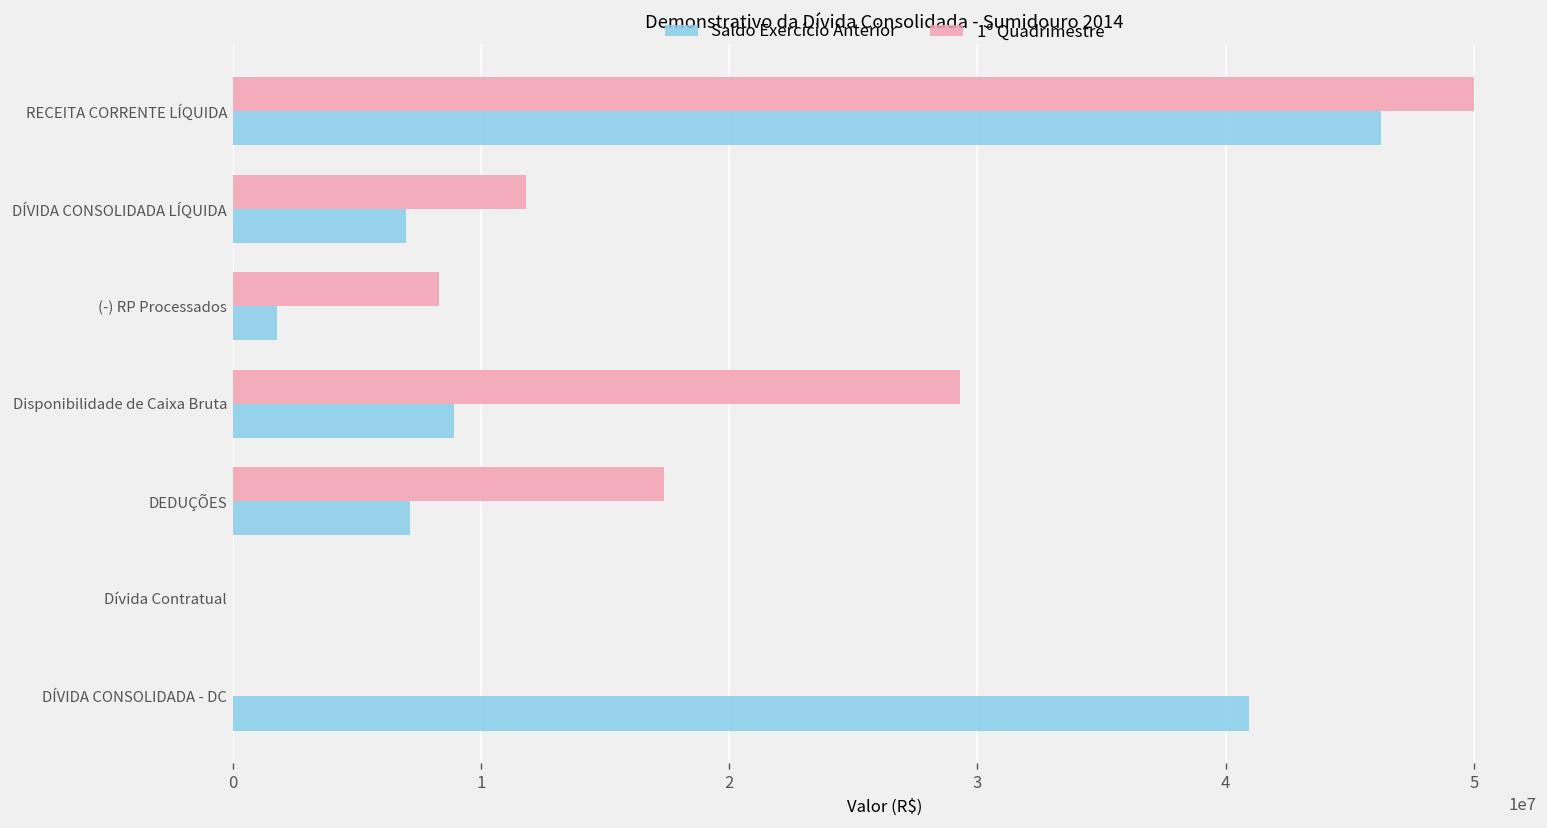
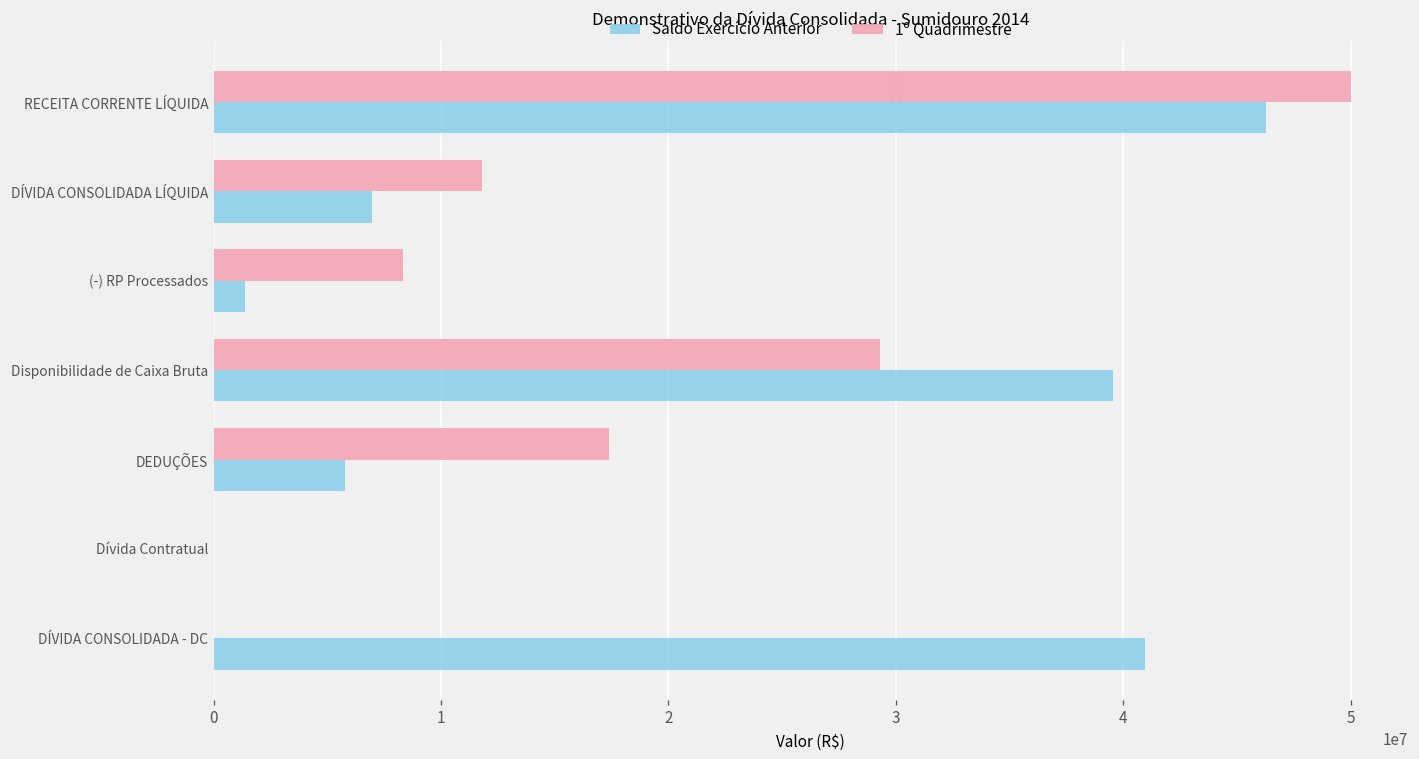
Saldo Exercício Anterior, (-) RP Processados: 1800000 -> 1400000
Saldo Exercício Anterior, Disponibilidade de Caixa Bruta: 8900000 -> 39500000
Saldo Exercício Anterior, DEDUÇÕES: 7100000 -> 5800000
